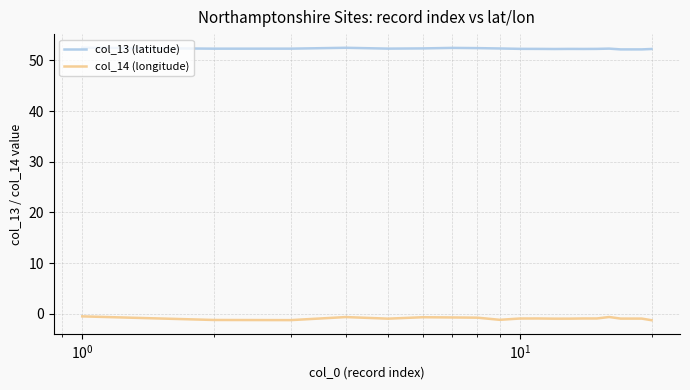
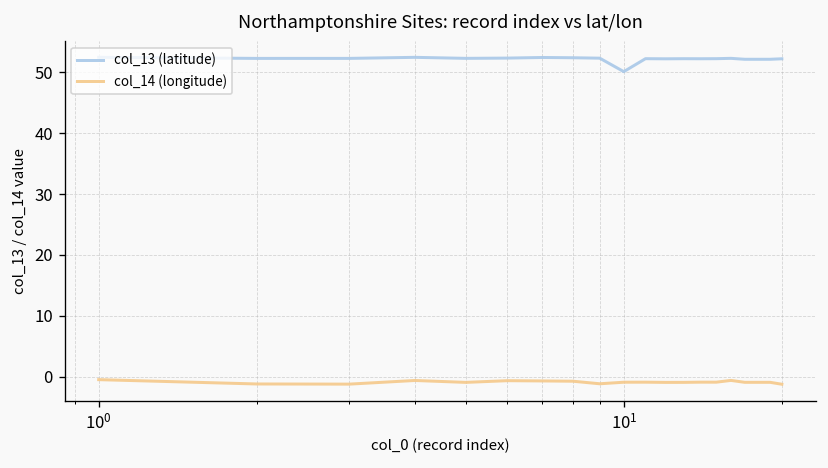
col_13 (latitude), 10^1: 52 -> 50
